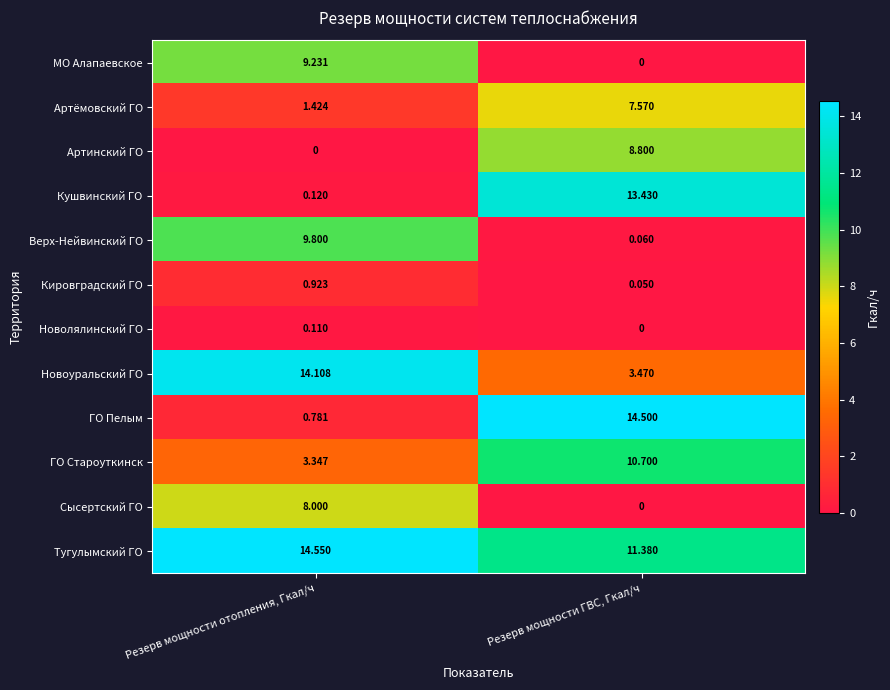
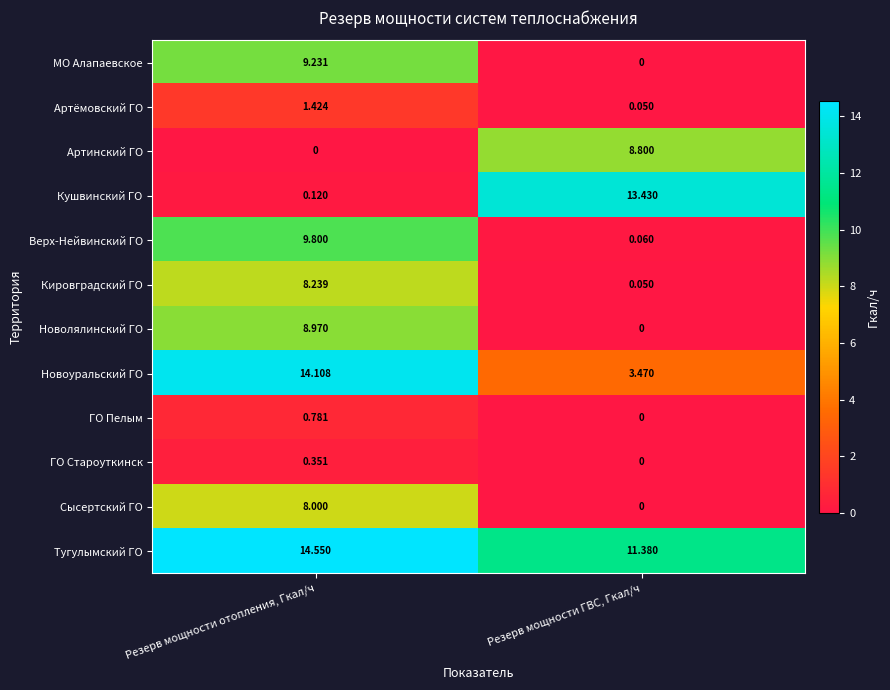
Артёмовский ГО, Резерв мощности ГВС, Гкал/ч: 7.570 -> 0.050
Кировградский ГО, Резерв мощности отопления, Гкал/ч: 0.923 -> 8.239
Новолялинский ГО, Резерв мощности отопления, Гкал/ч: 0.110 -> 8.970
ГО Пелым, Резерв мощности ГВС, Гкал/ч: 14.500 -> 0
ГО Староуткинск, Резерв мощности отопления, Гкал/ч: 3.347 -> 0.351
ГО Староуткинск, Резерв мощности ГВС, Гкал/ч: 10.700 -> 0
